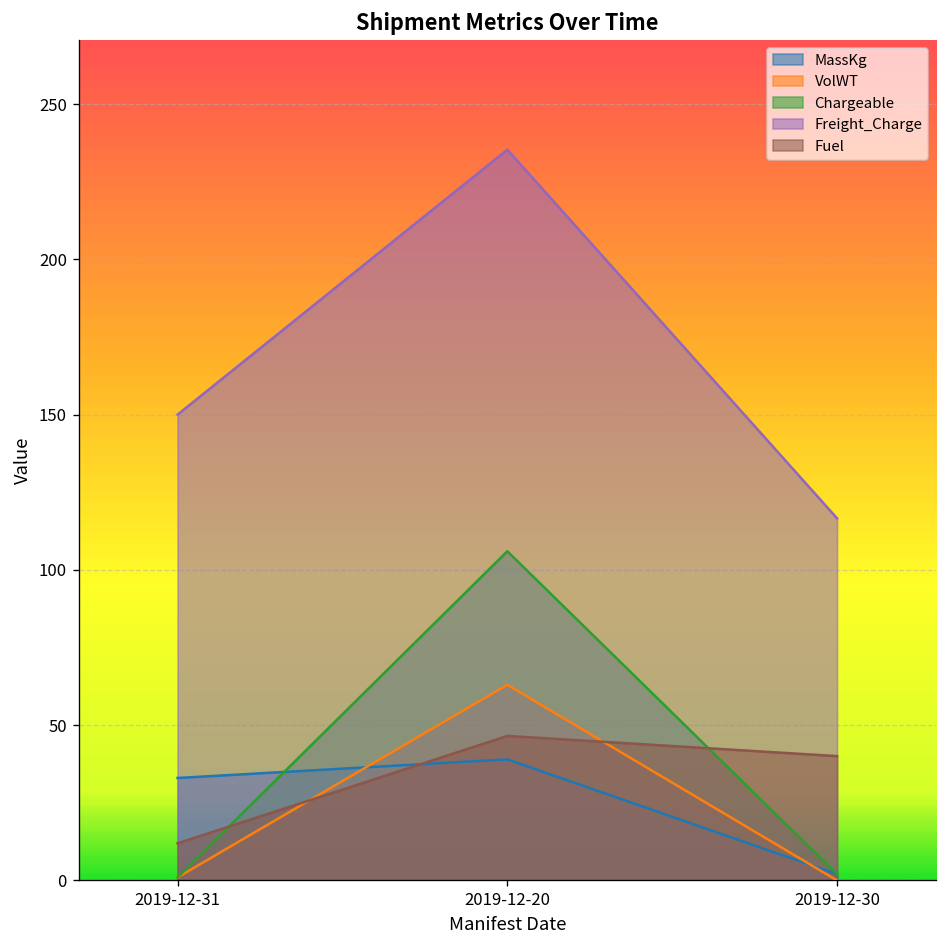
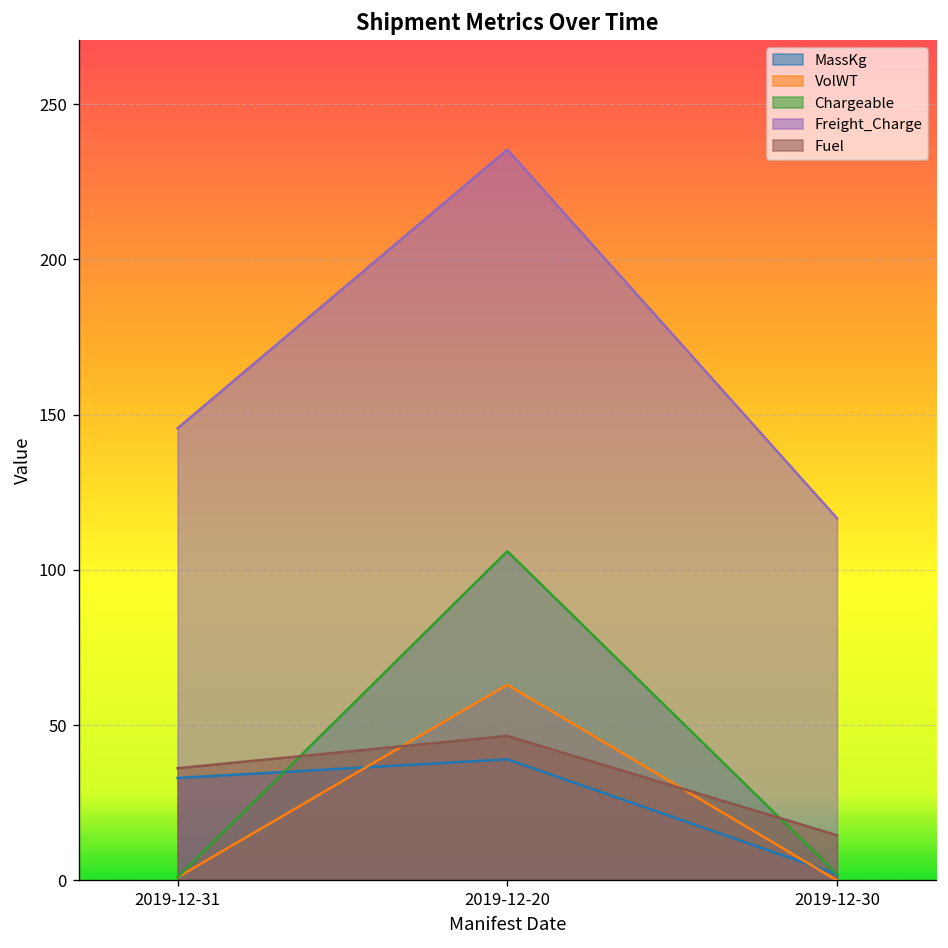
Freight_Charge, 2019-12-31: 150 -> 146
Fuel, 2019-12-31: 12 -> 36
Fuel, 2019-12-30: 40 -> 15
